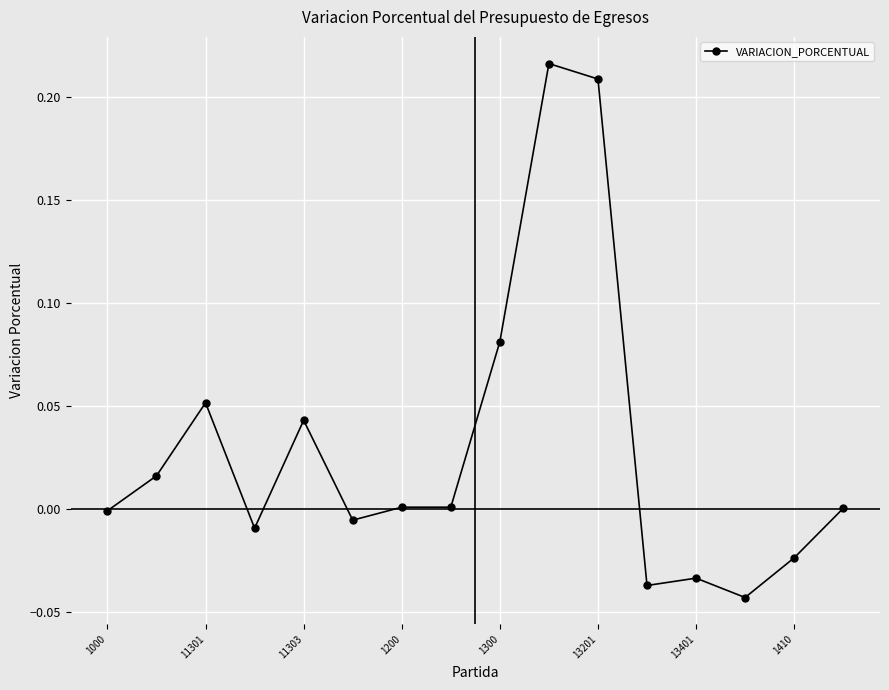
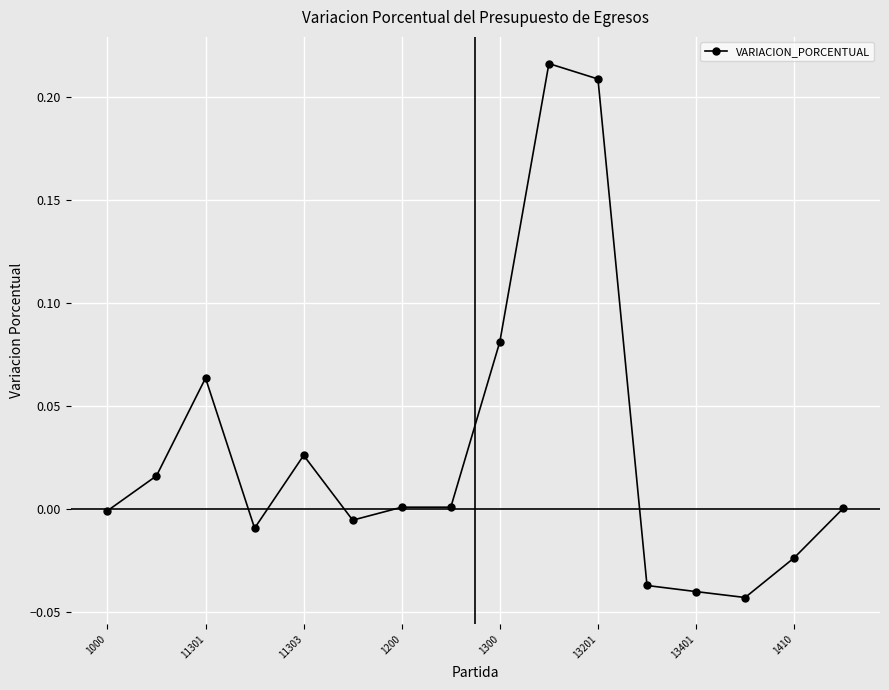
11301: 0.052 -> 0.064
11303: 0.043 -> 0.026
13401: -0.033 -> -0.040
